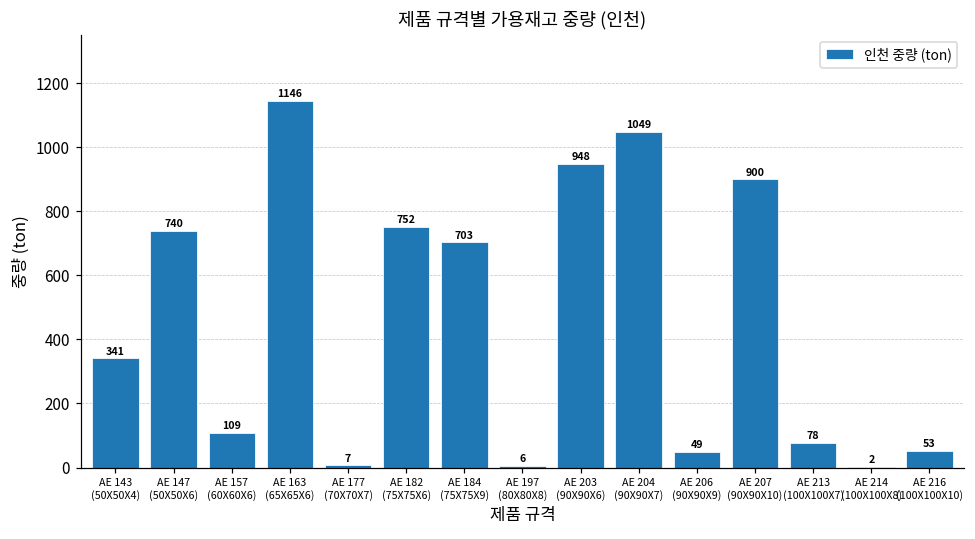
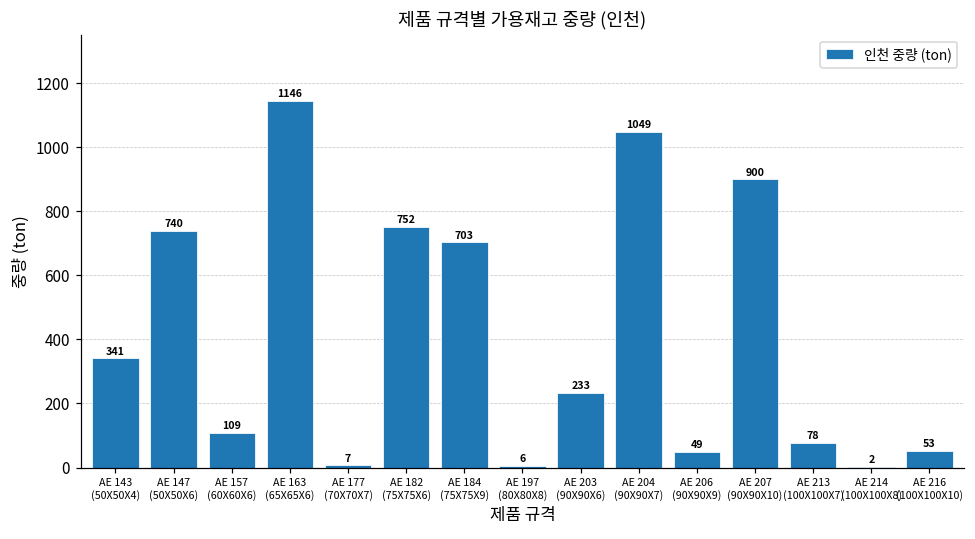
AE 203 (90X90X6): 948 -> 233
